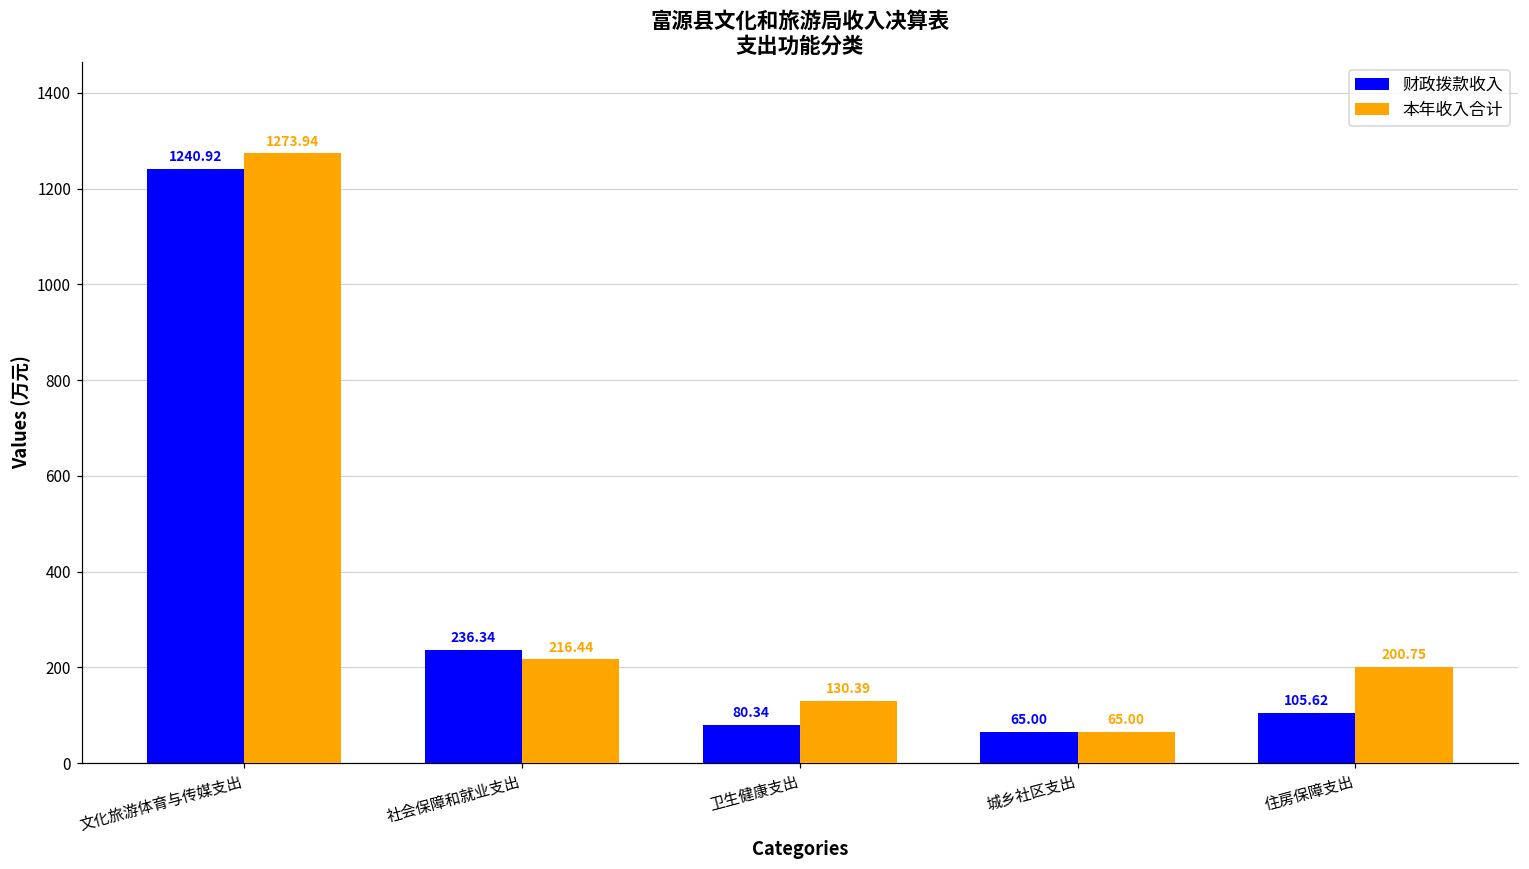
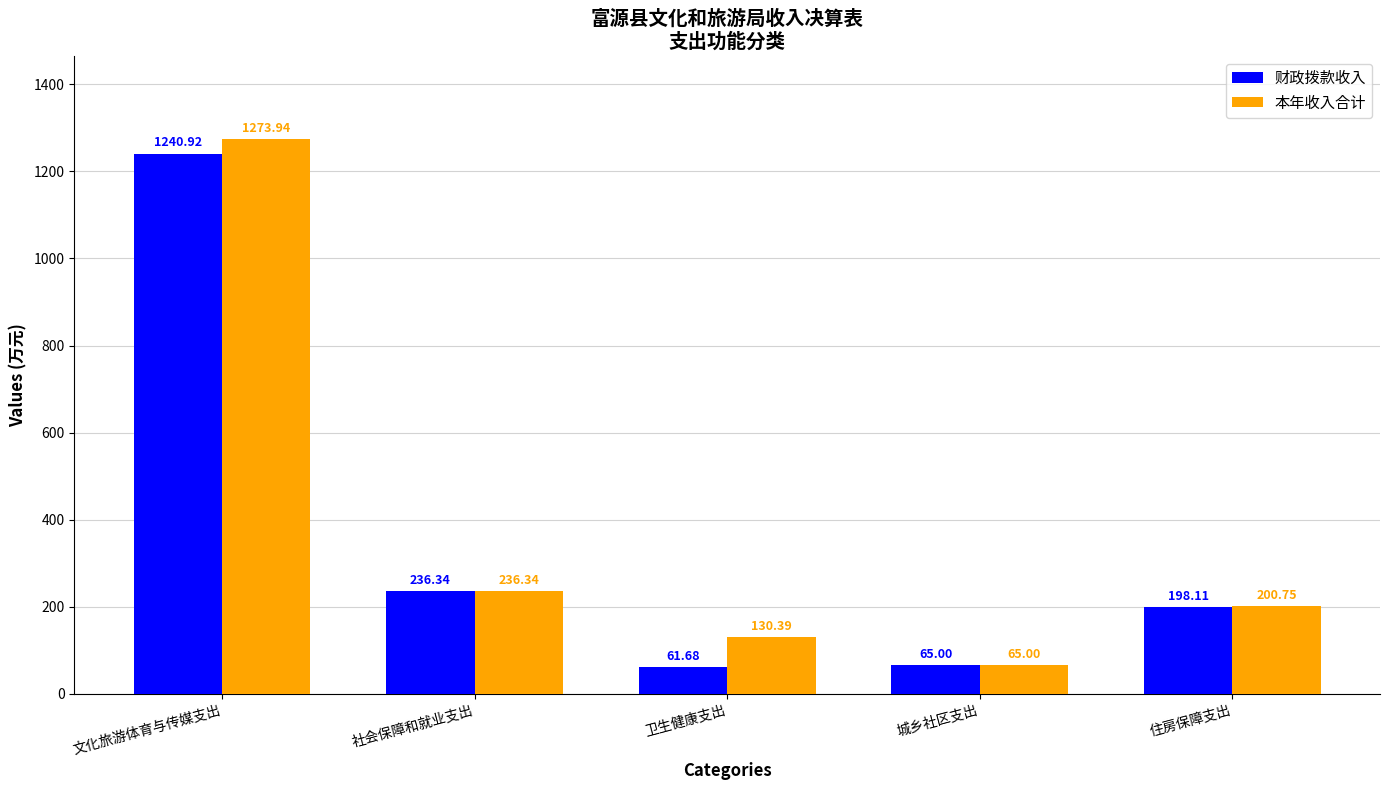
本年收入合计, 社会保障和就业支出: 216.44 -> 236.34
财政拨款收入, 卫生健康支出: 80.34 -> 61.68
财政拨款收入, 住房保障支出: 105.62 -> 198.11
